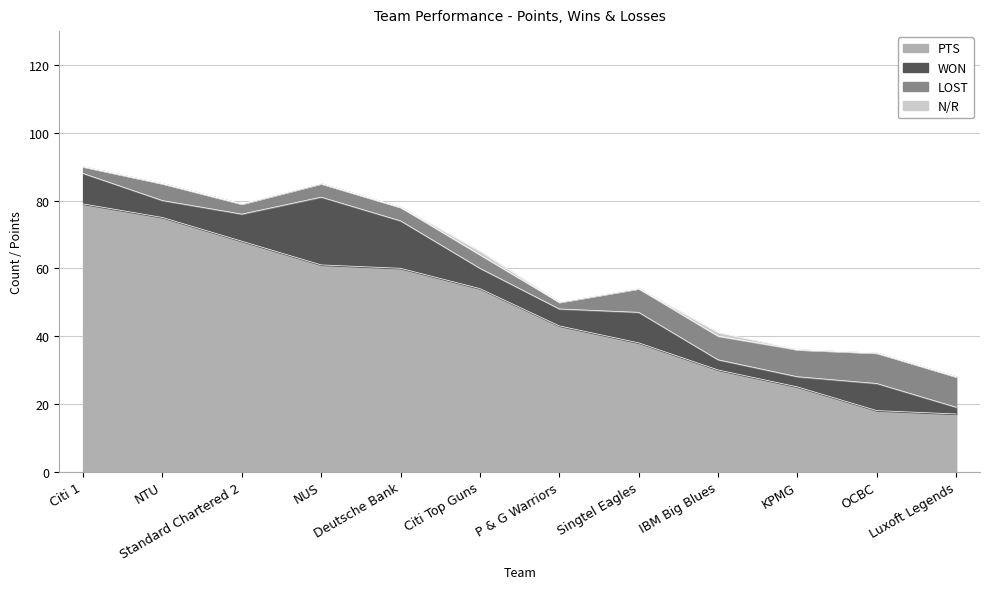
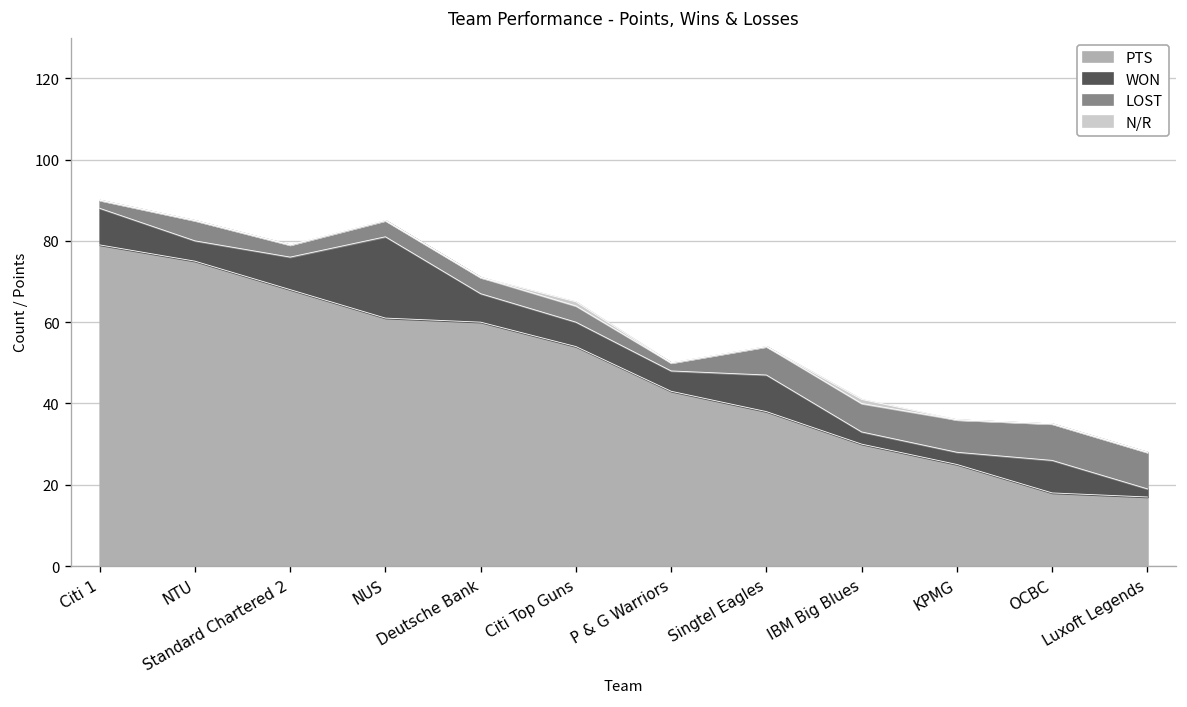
WON, Deutsche Bank: 14 -> 7
